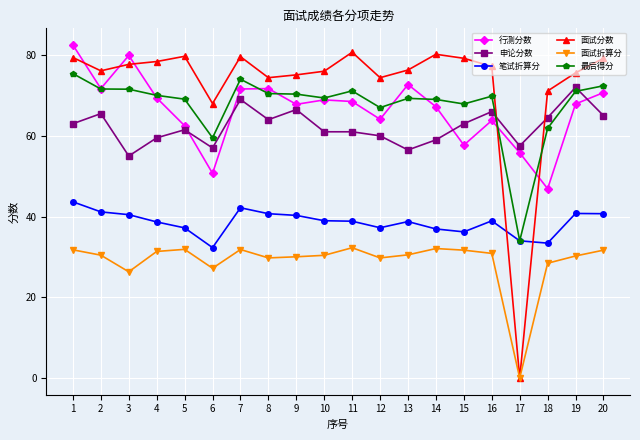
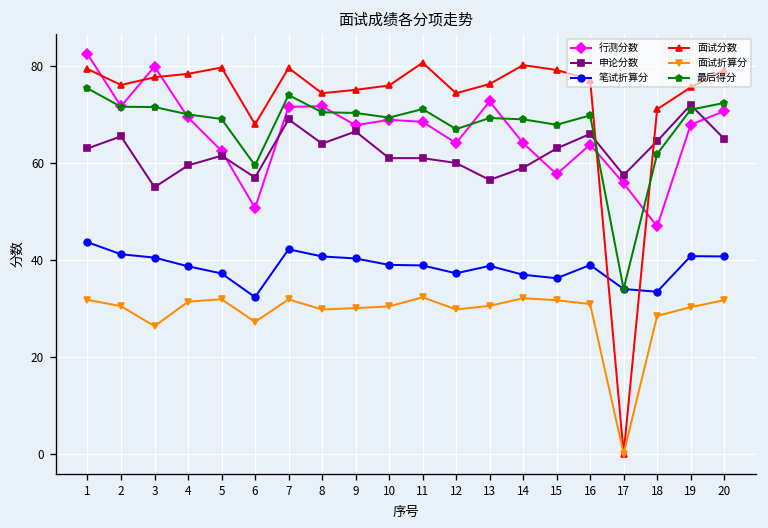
行测分数, 14: 67 -> 64
